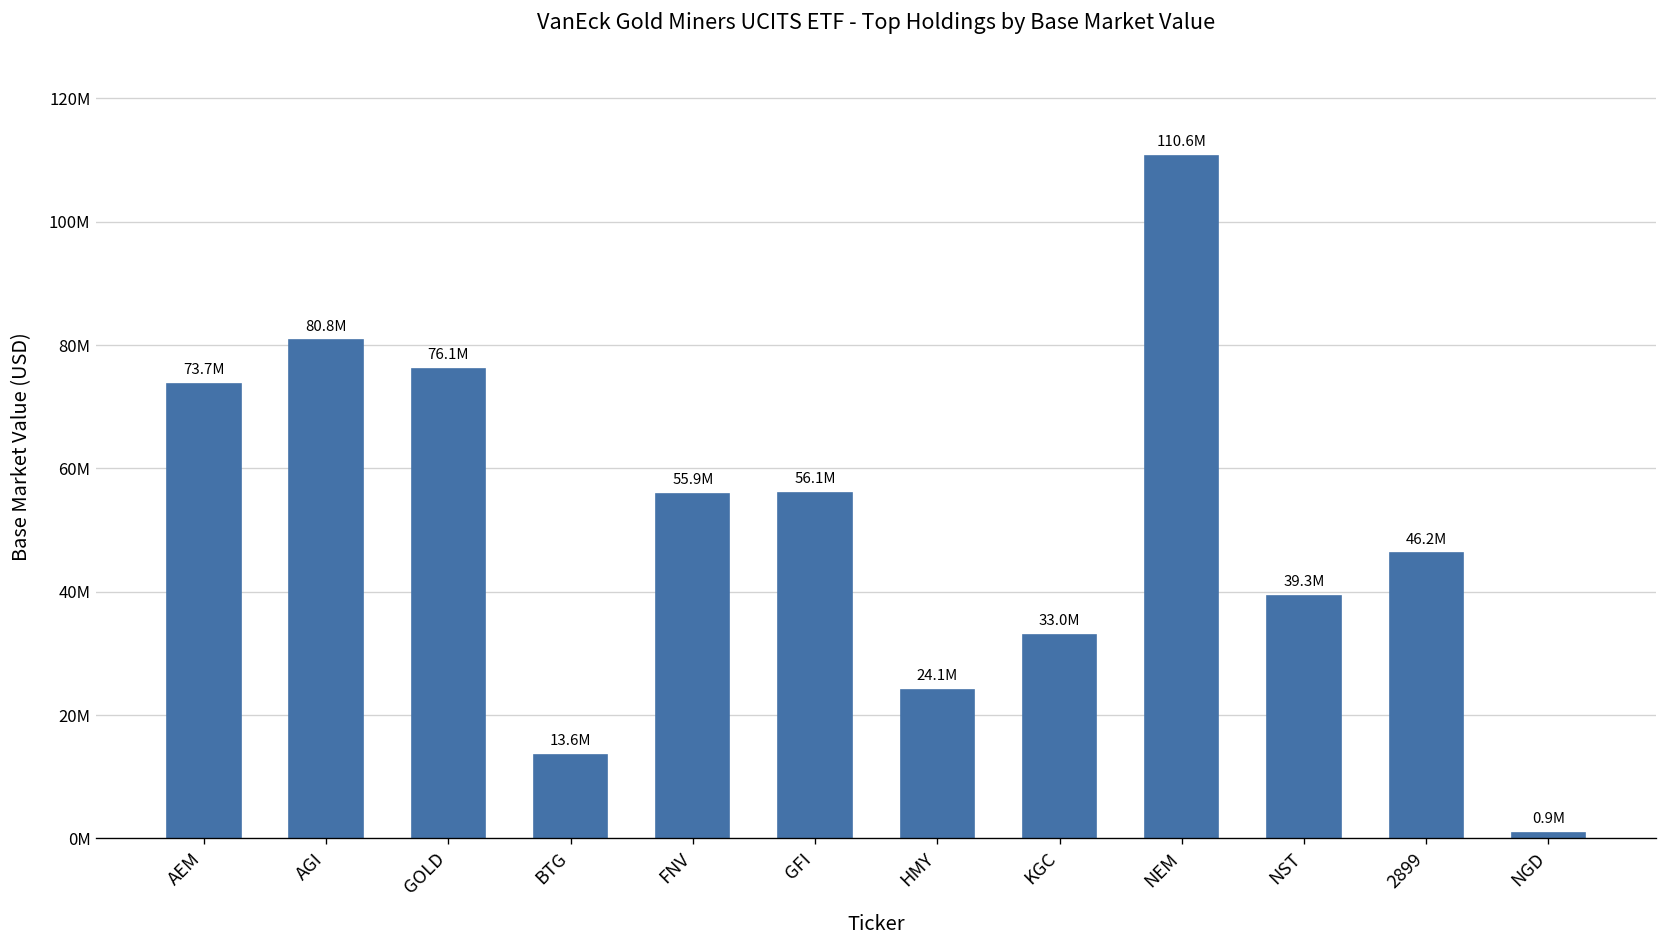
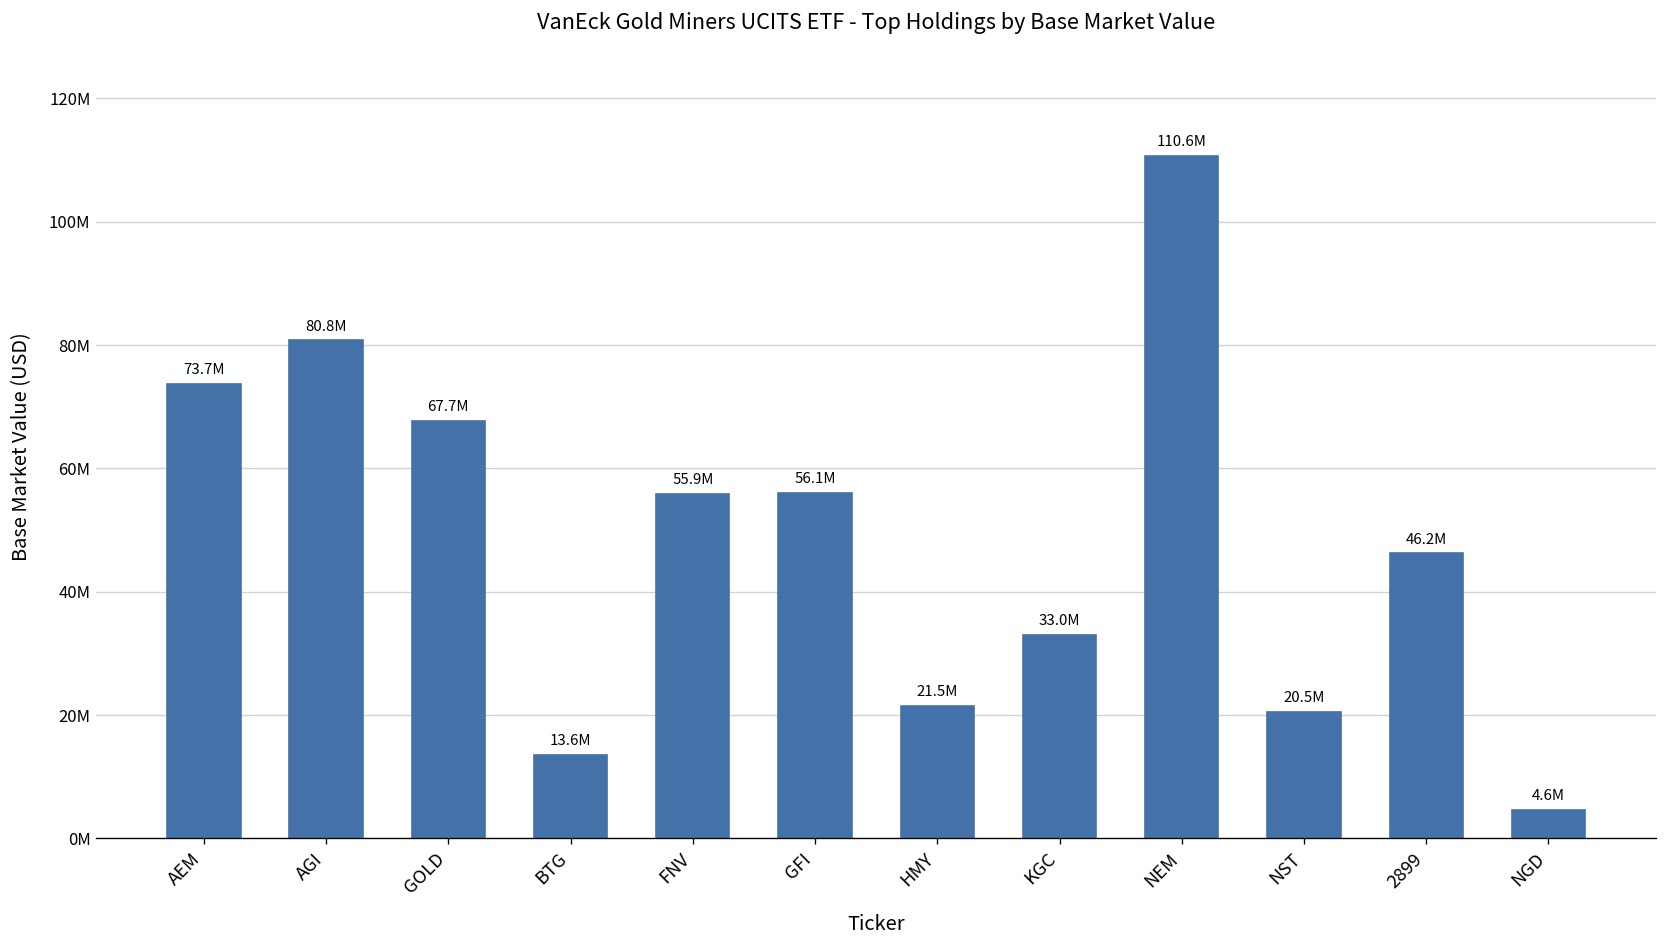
GOLD: 76.1M -> 67.7M
HMY: 24.1M -> 21.5M
NST: 39.3M -> 20.5M
NGD: 0.9M -> 4.6M
